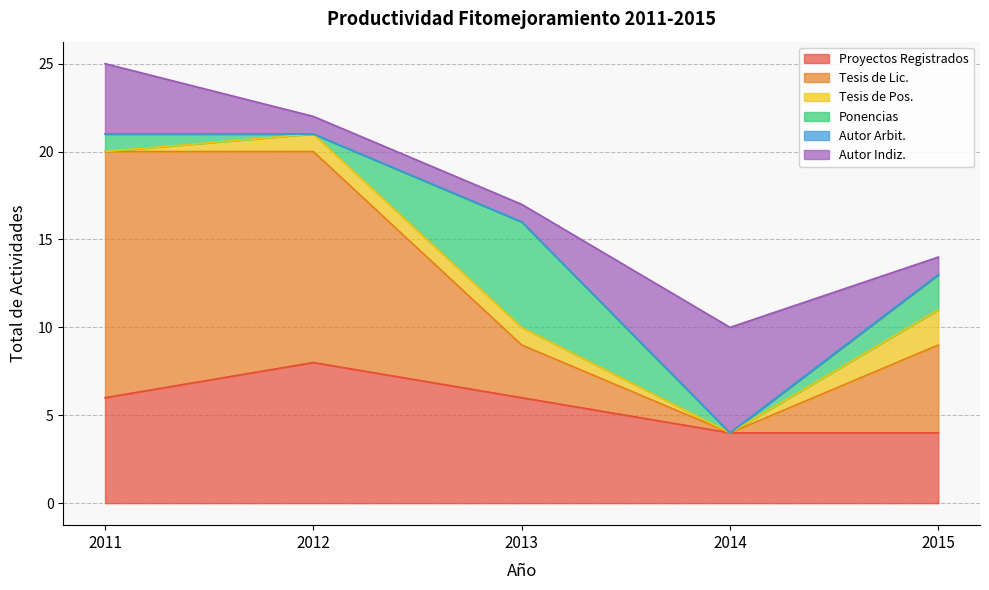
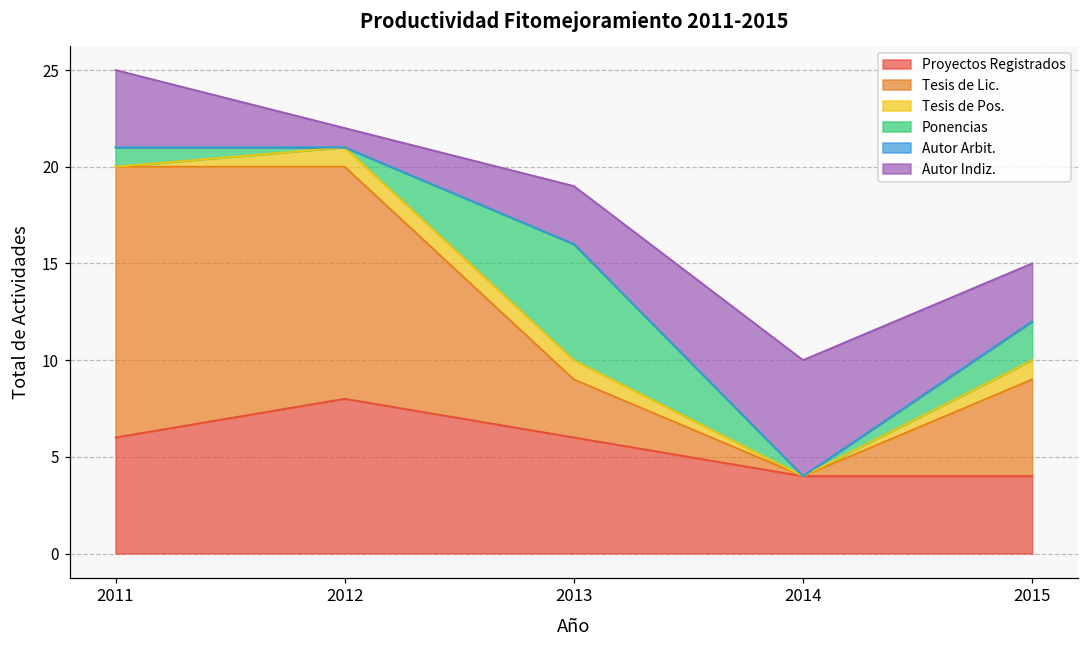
Autor Indiz., 2013: 1 -> 3
Tesis de Pos., 2015: 2 -> 1
Autor Indiz., 2015: 1 -> 3
